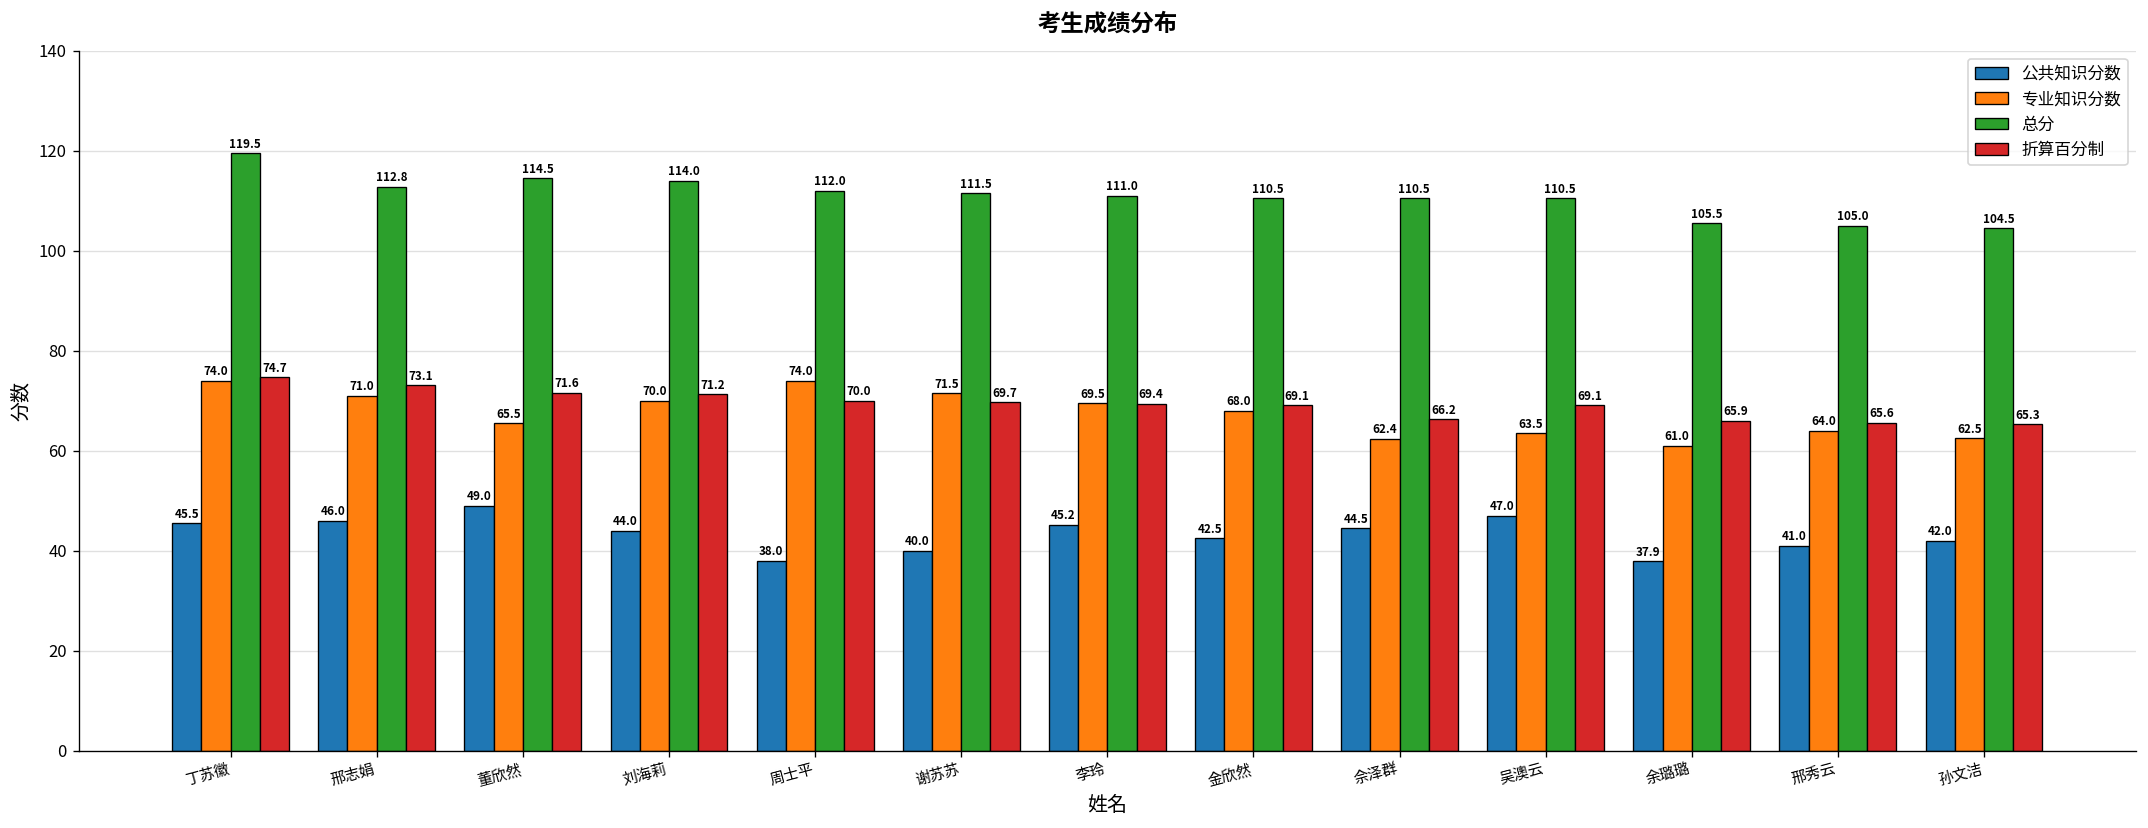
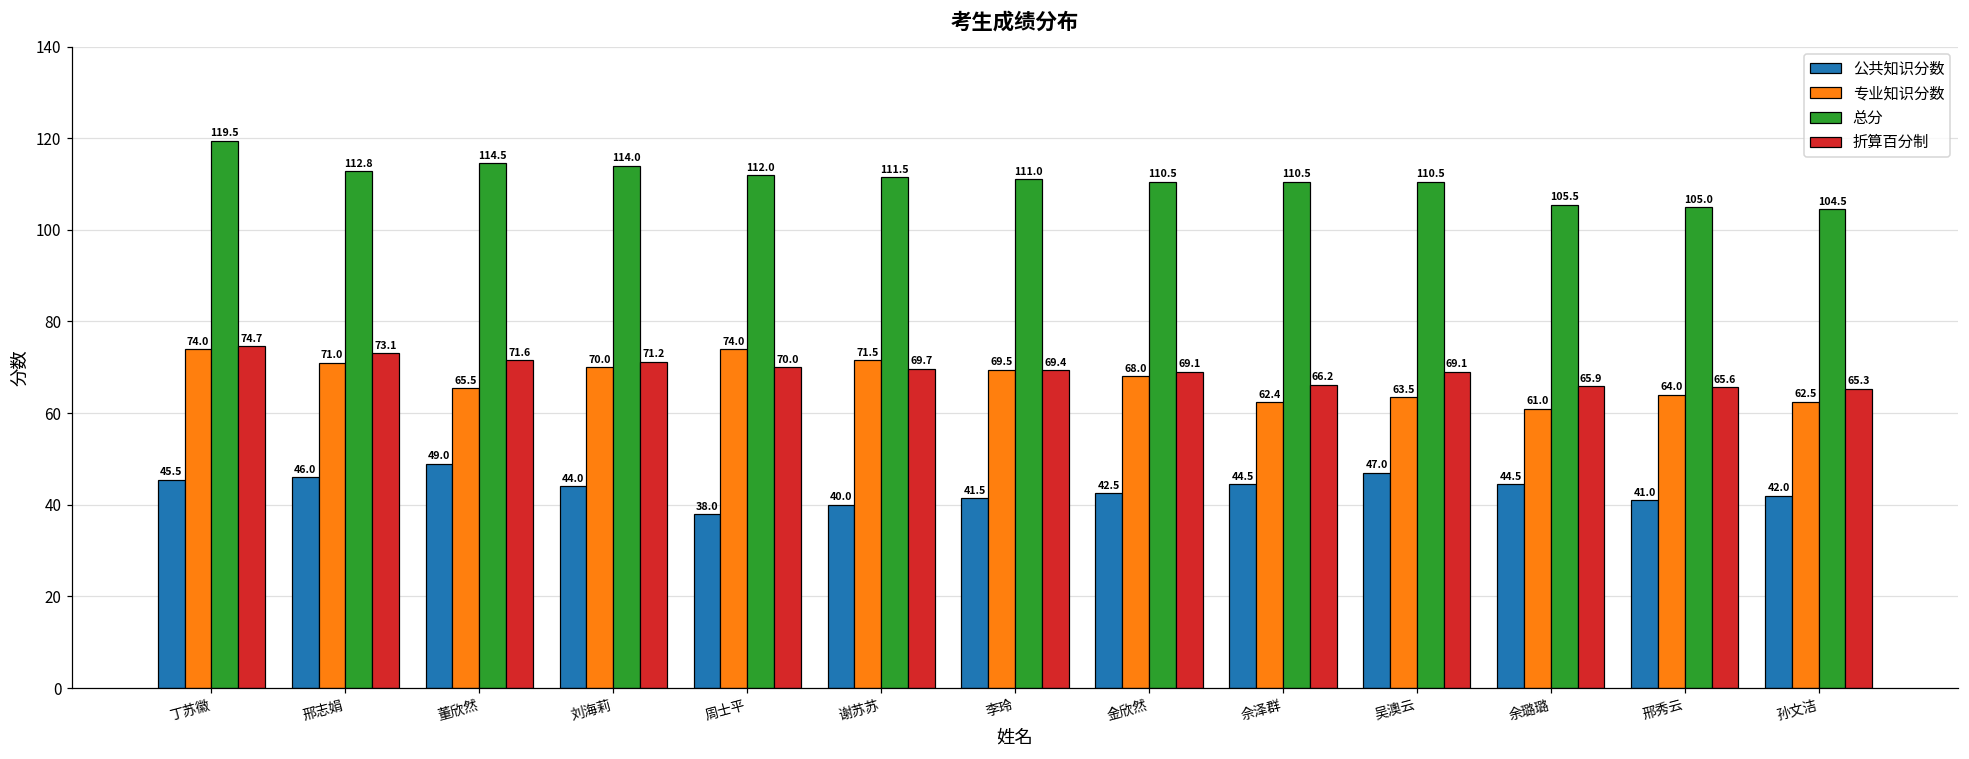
公共知识分数, 李玲: 45.2 -> 41.5
公共知识分数, 余璐璐: 37.9 -> 44.5
